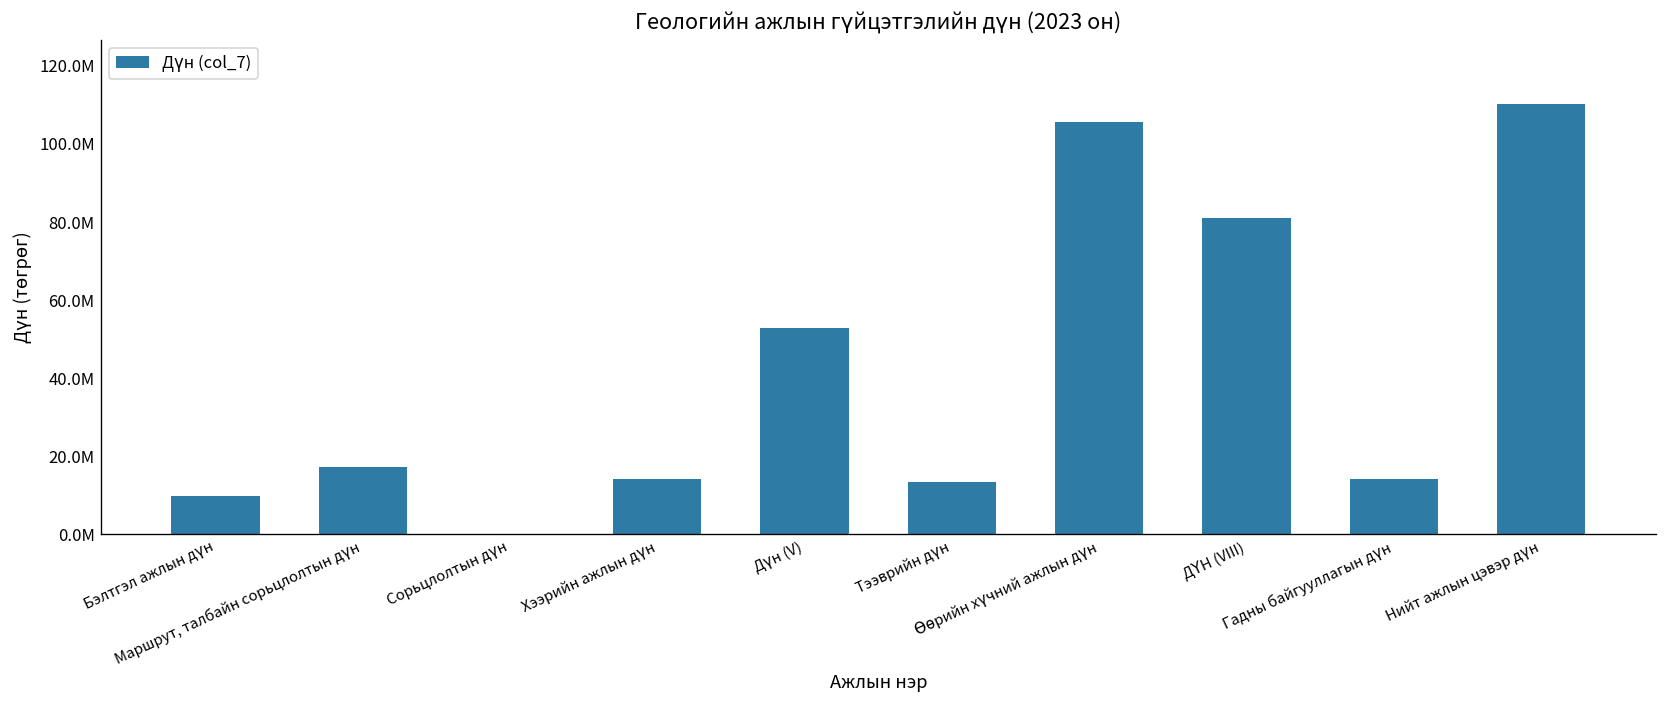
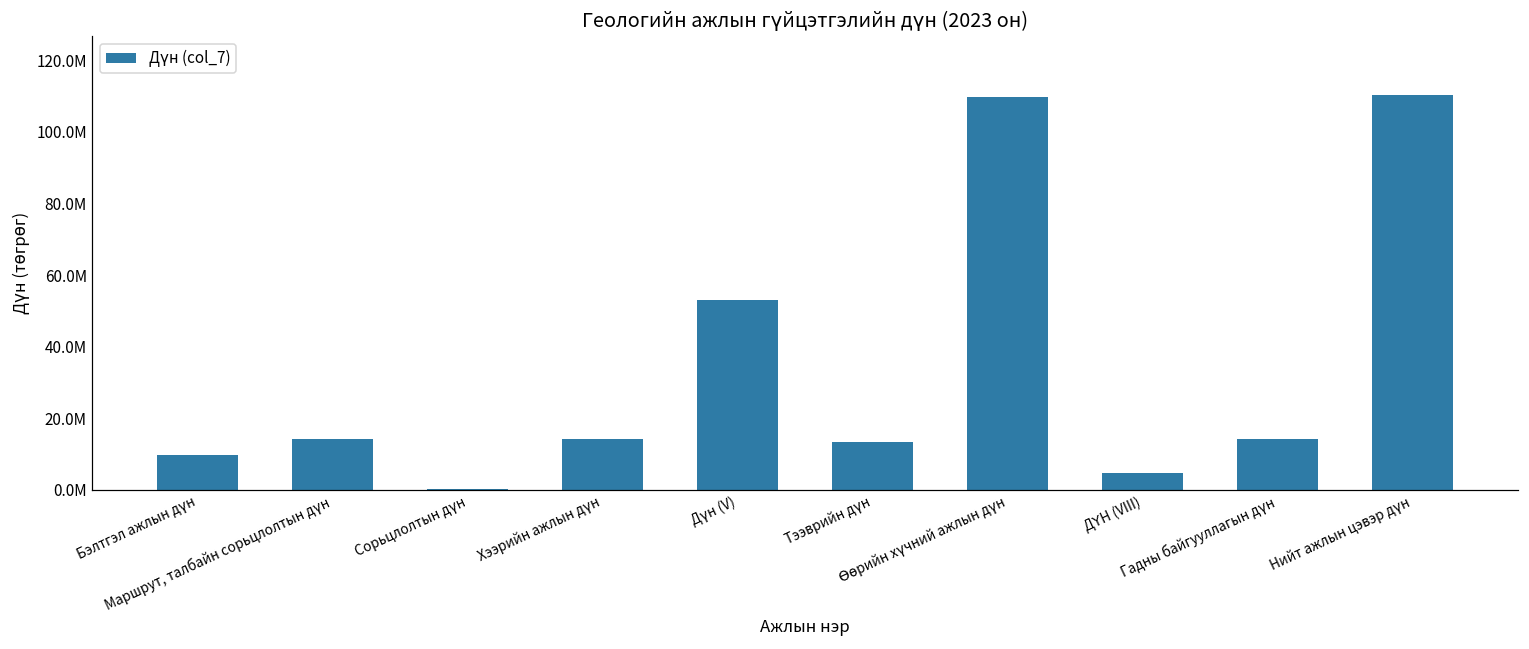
Маршрут, талбайн сорьцлолтын дүн: 17000000 -> 14000000
Өөрийн хүчний ажлын дүн: 106000000 -> 110000000
ДҮН (VIII): 81000000 -> 5000000
